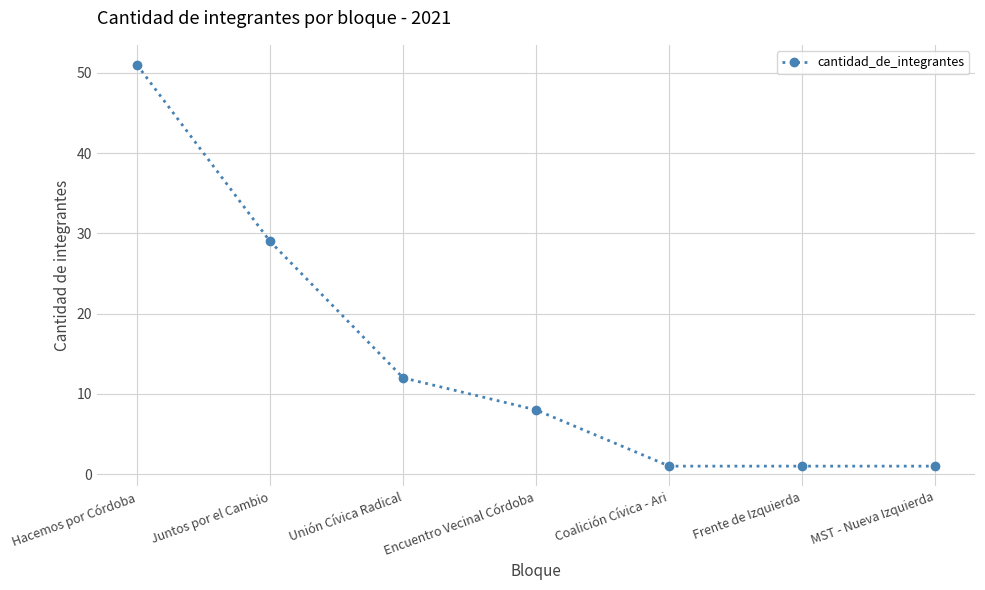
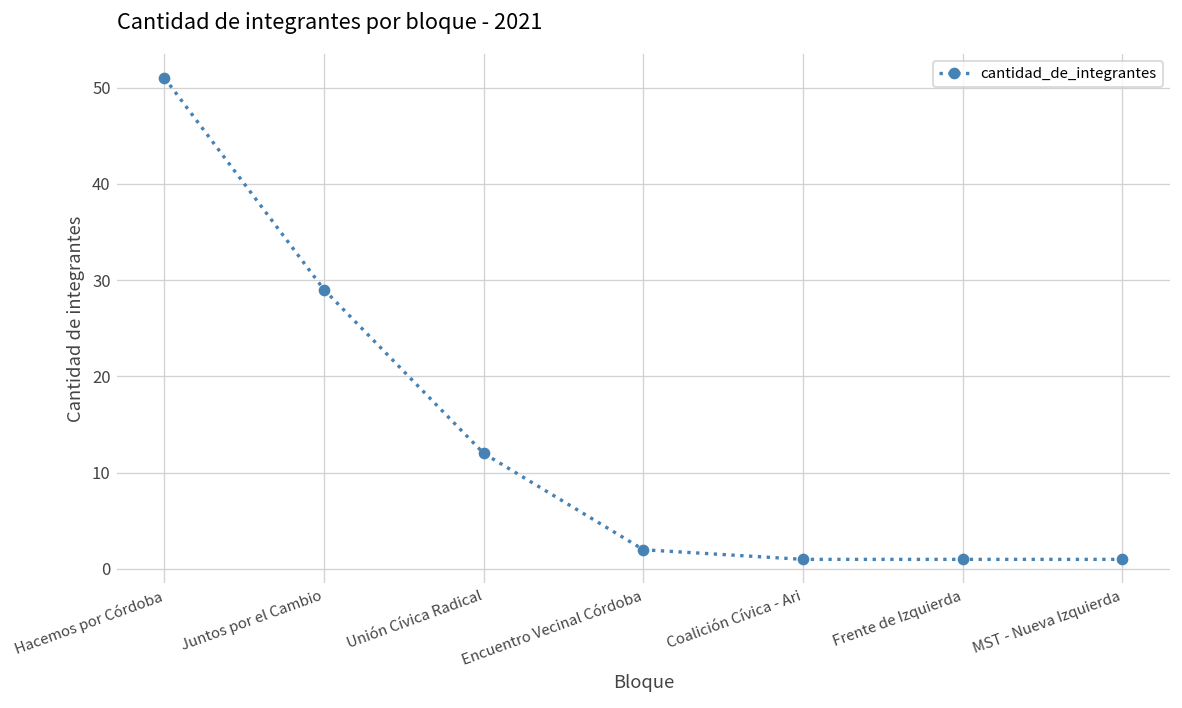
Encuentro Vecinal Córdoba: 8 -> 2
